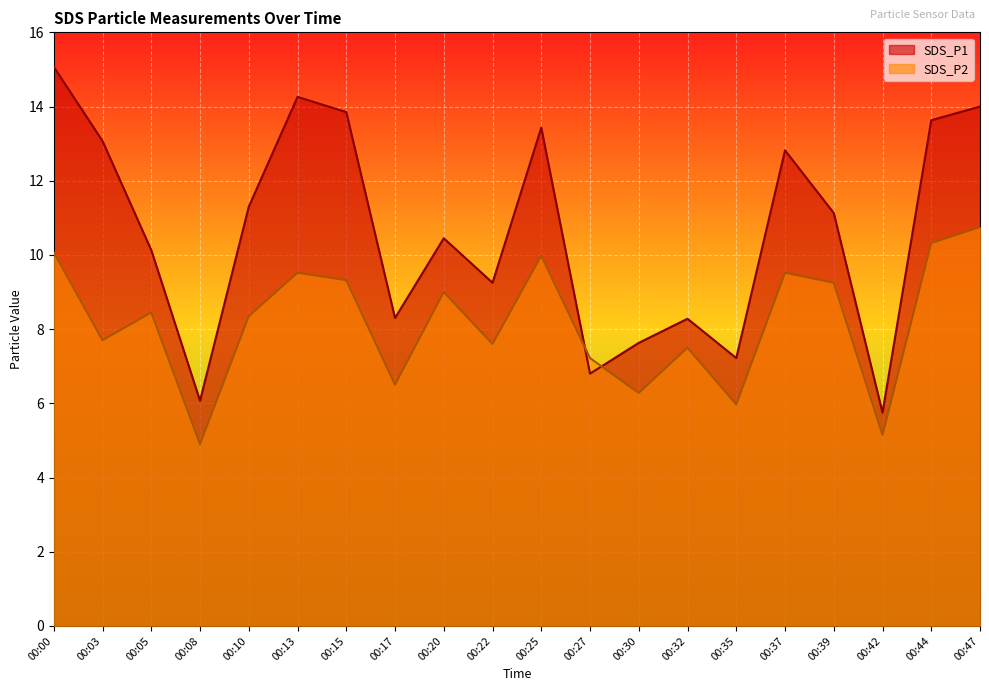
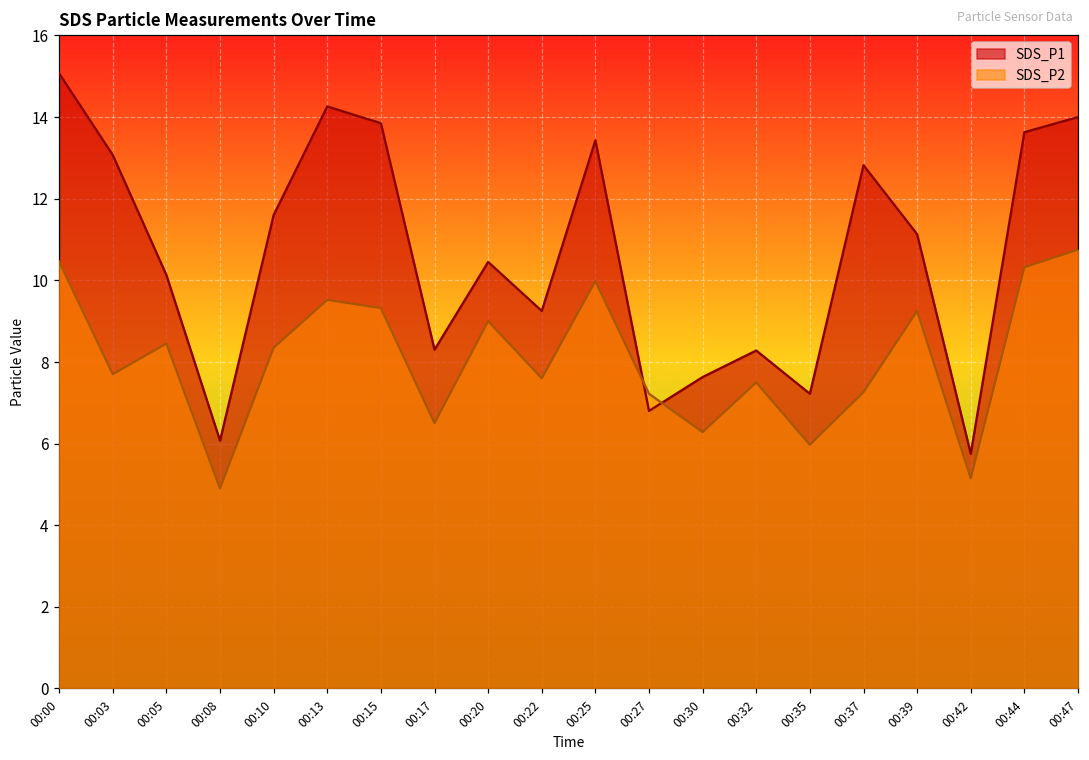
SDS_P2, 00:00: 10.1 -> 10.5
SDS_P1, 00:10: 11.3 -> 11.6
SDS_P2, 00:37: 9.5 -> 7.3
